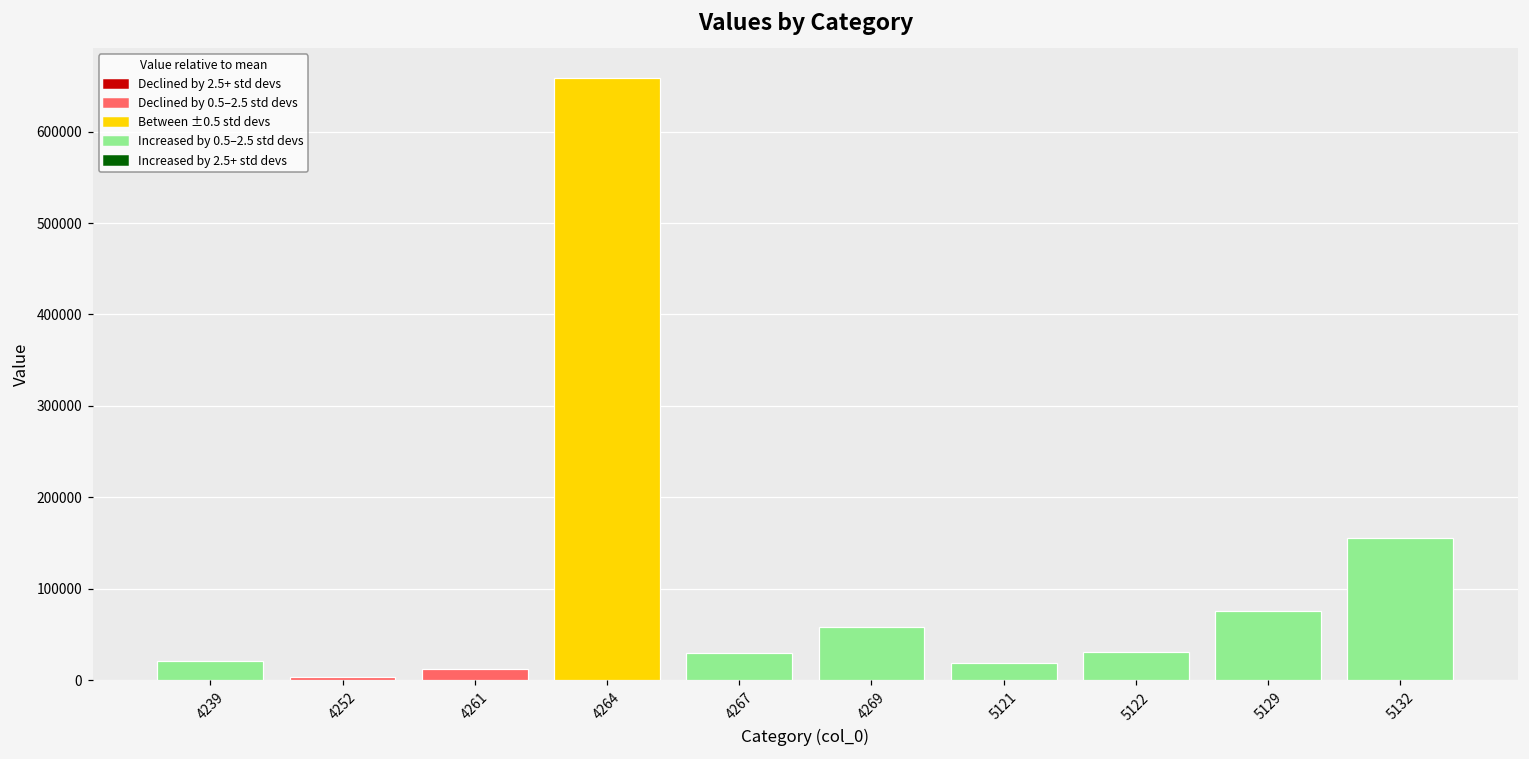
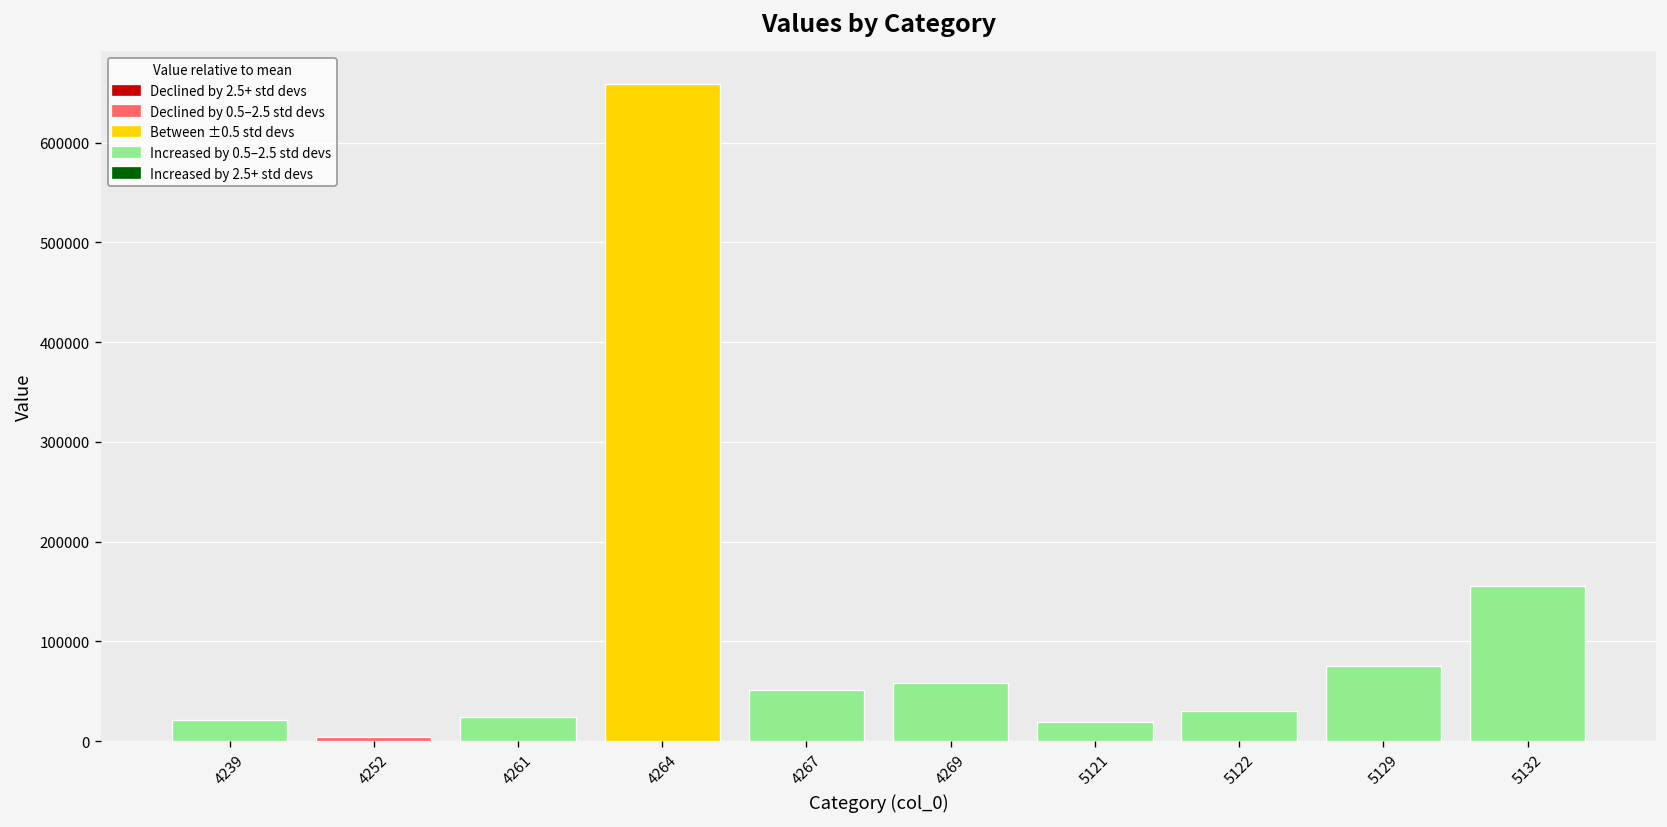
4261: 10000 -> 20000
4267: 30000 -> 50000
